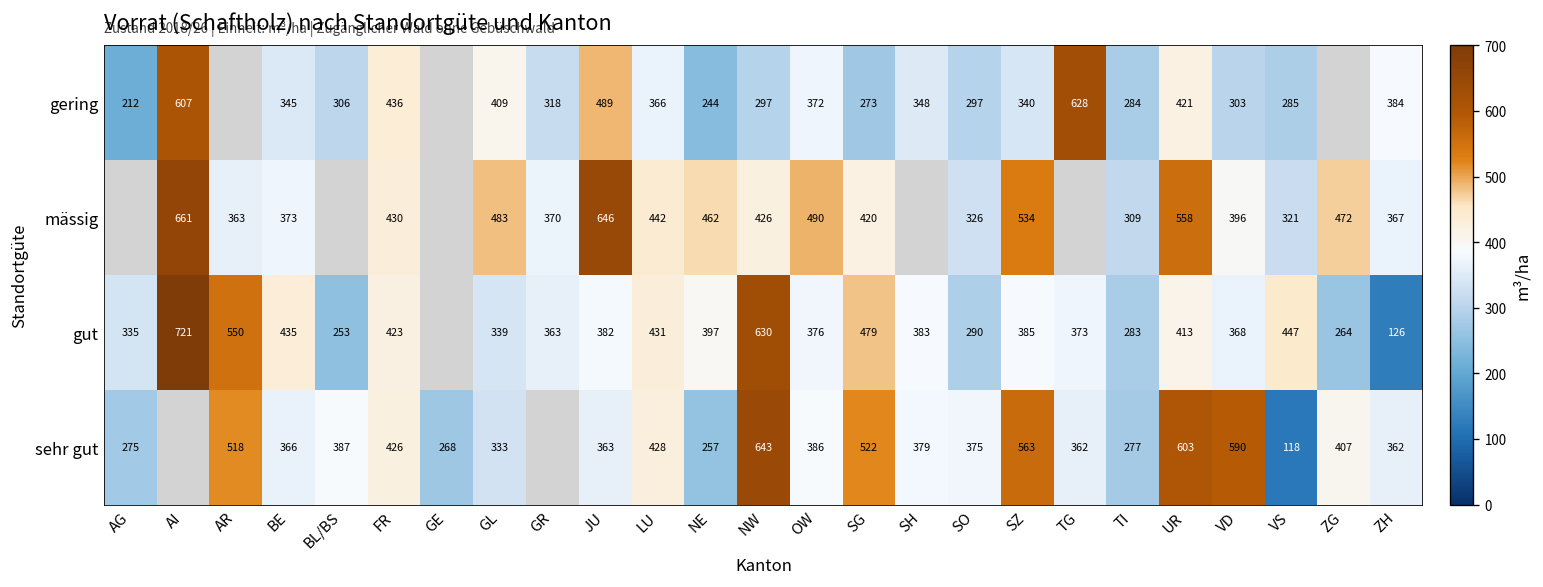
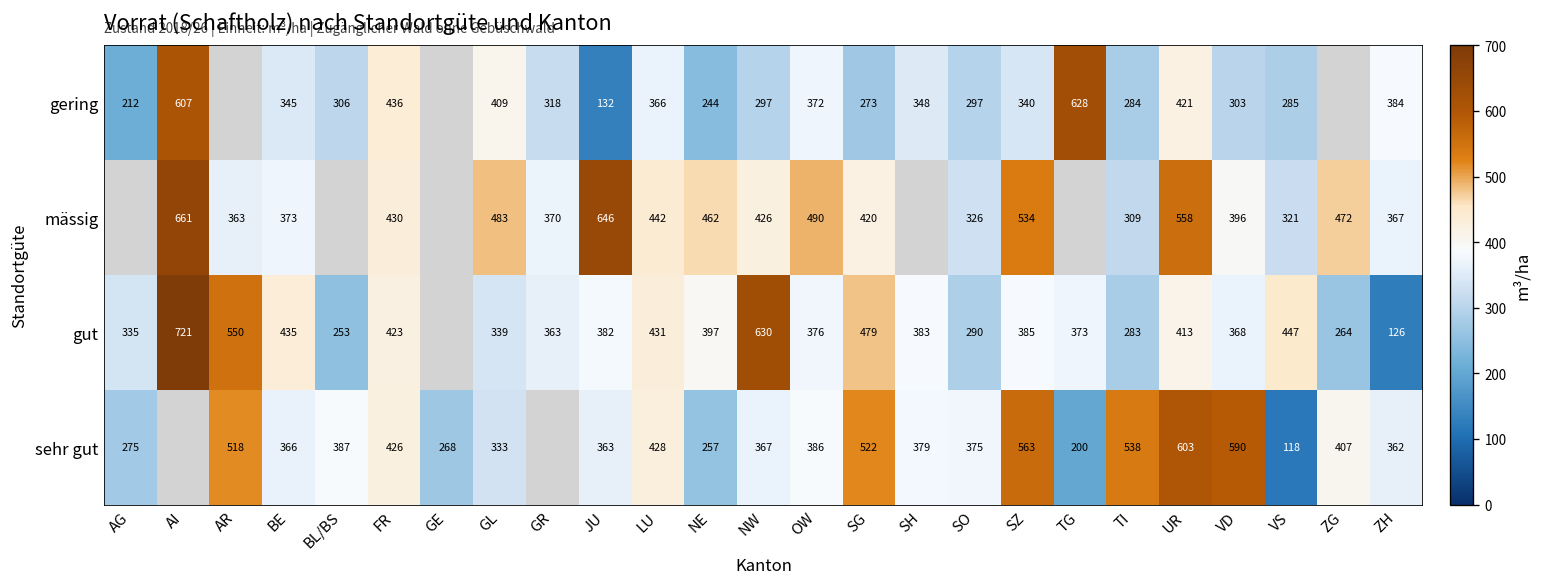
gering, JU: 489 -> 132
sehr gut, NW: 643 -> 367
sehr gut, TG: 362 -> 200
sehr gut, TI: 277 -> 538
